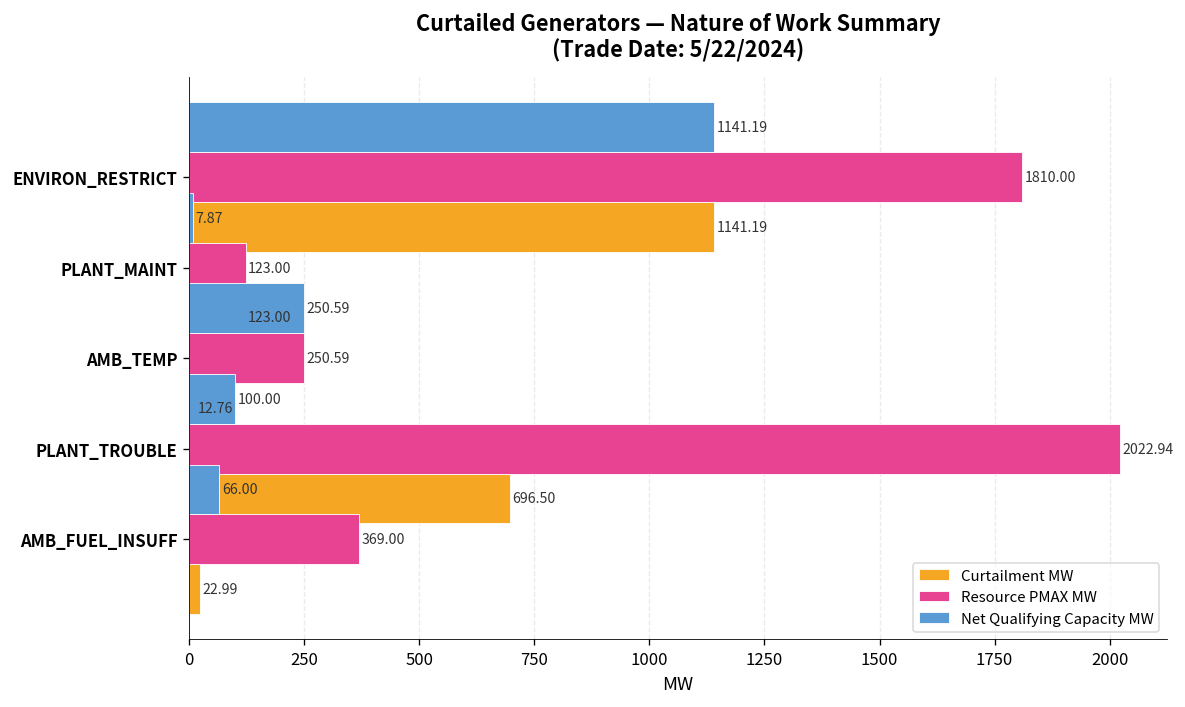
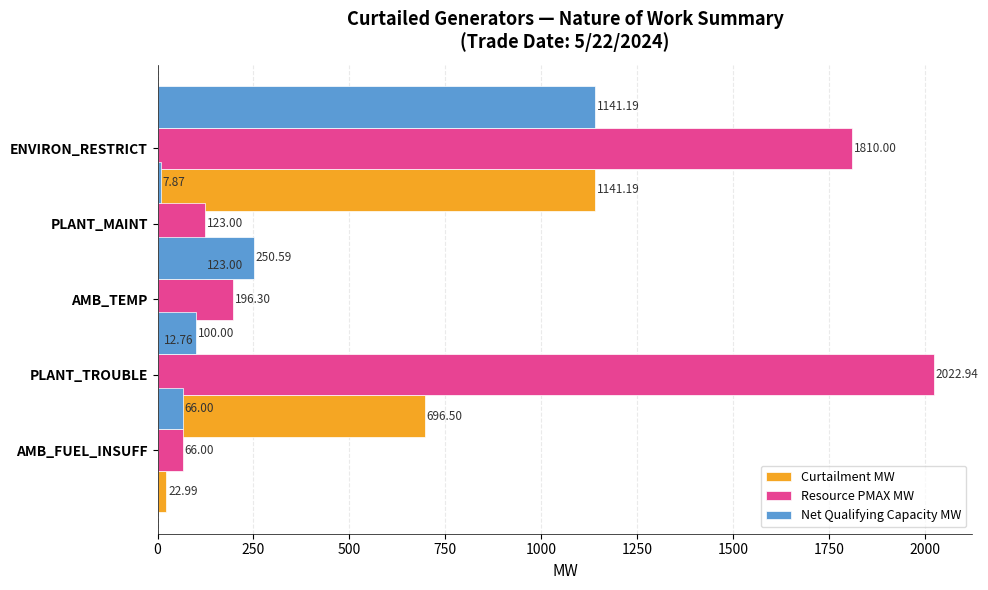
Resource PMAX MW, AMB_TEMP: 250.59 -> 196.30
Resource PMAX MW, AMB_FUEL_INSUFF: 369.00 -> 66.00
